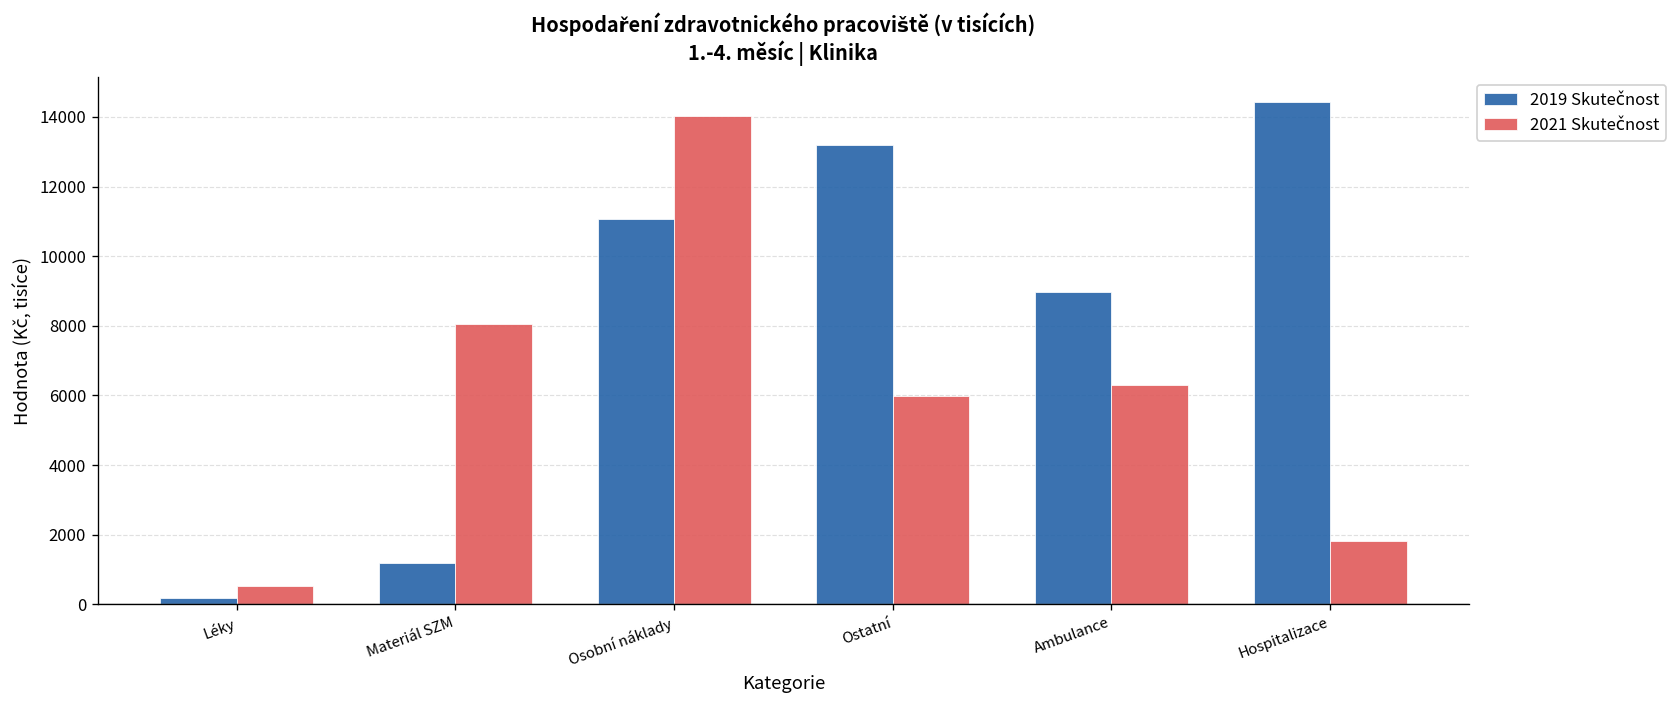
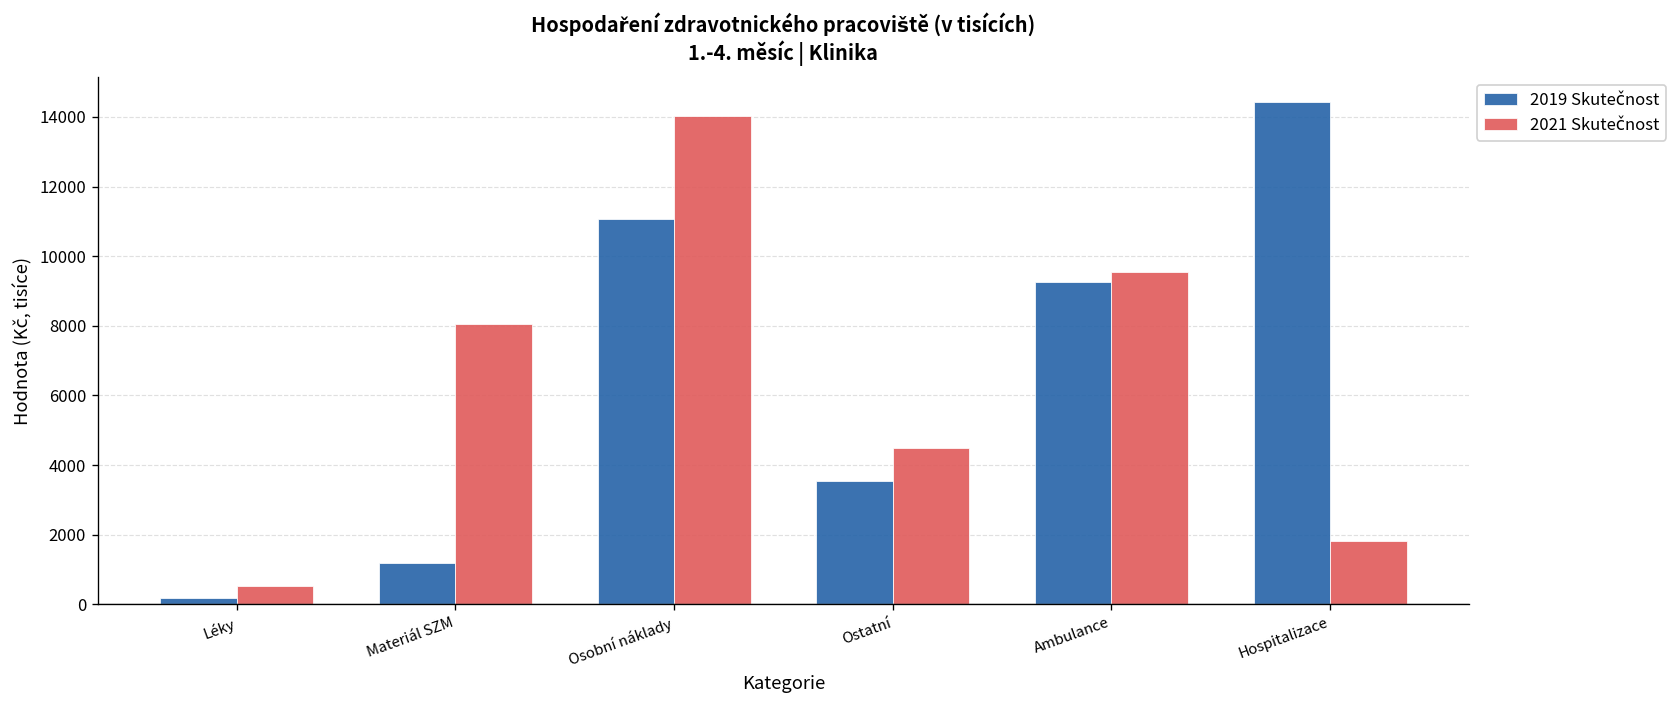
2019 Skutečnost, Ostatní: 13200 -> 3500
2021 Skutečnost, Ostatní: 6000 -> 4500
2019 Skutečnost, Ambulance: 9000 -> 9300
2021 Skutečnost, Ambulance: 6300 -> 9500
